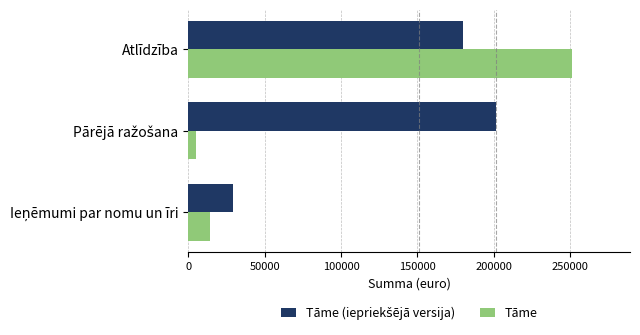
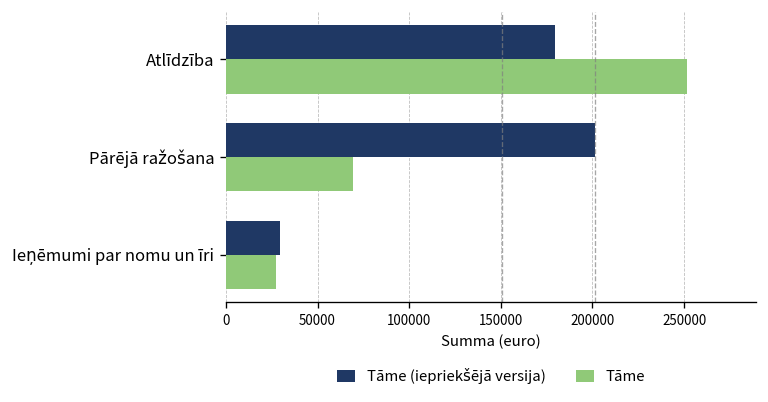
Tāme, Pārējā ražošana: 5000 -> 69000
Tāme, Ieņēmumi par nomu un īri: 14000 -> 28000
